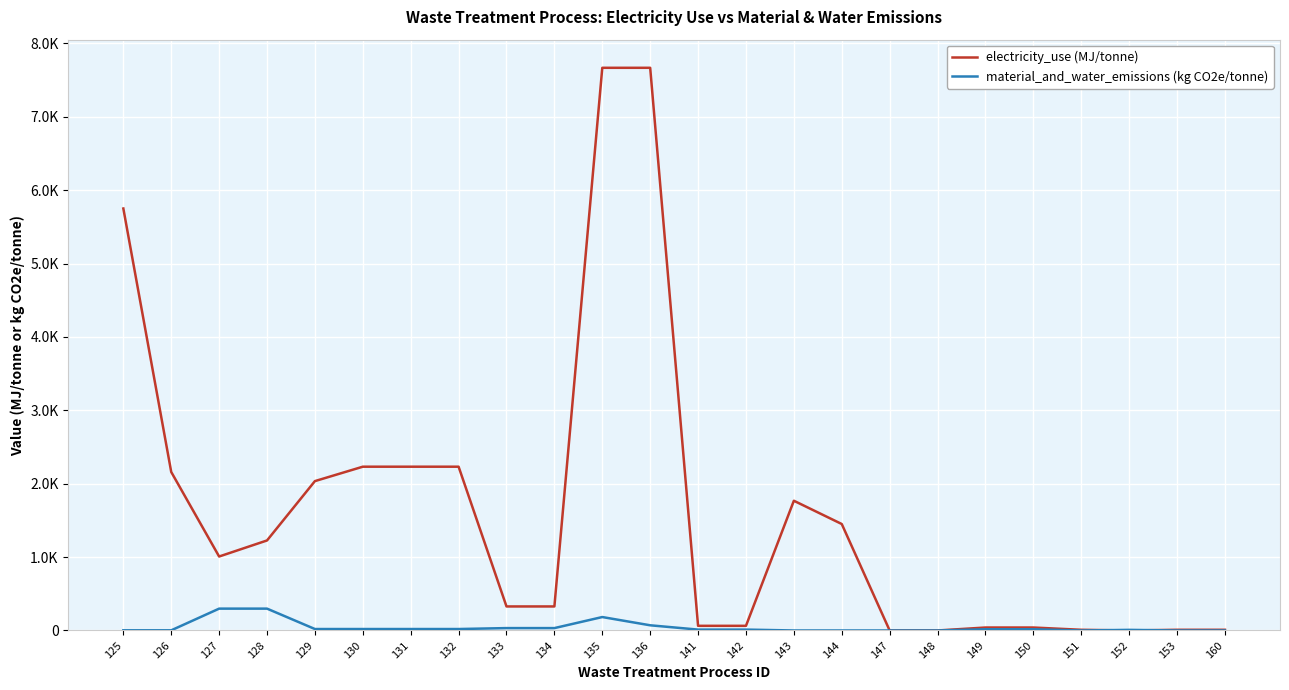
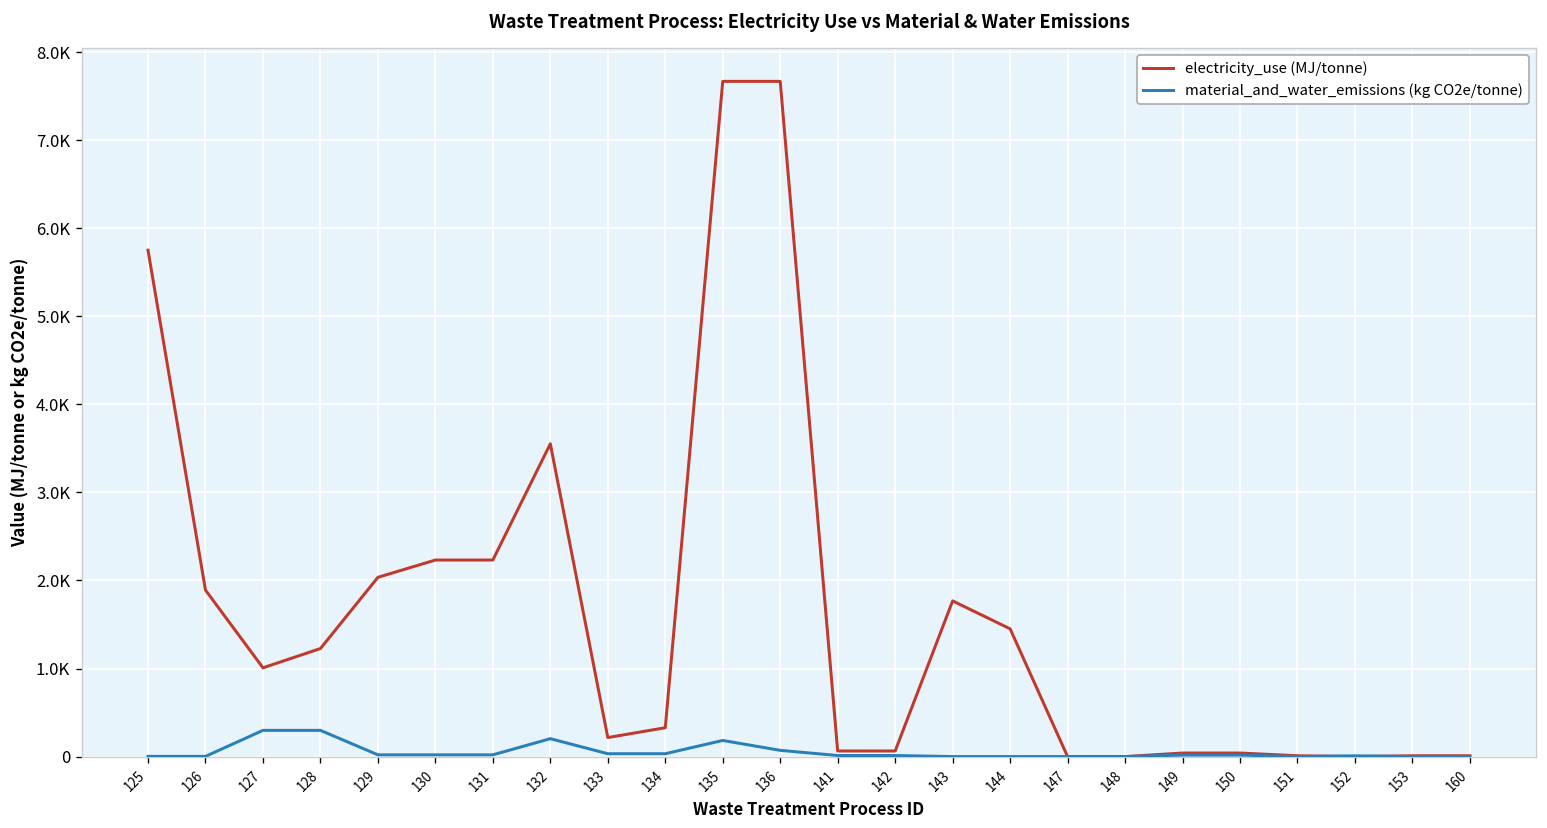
electricity_use (MJ/tonne), 126: 2200 -> 1900
electricity_use (MJ/tonne), 132: 2200 -> 3600
material_and_water_emissions (kg CO2e/tonne), 132: 0 -> 200
electricity_use (MJ/tonne), 133: 300 -> 200
